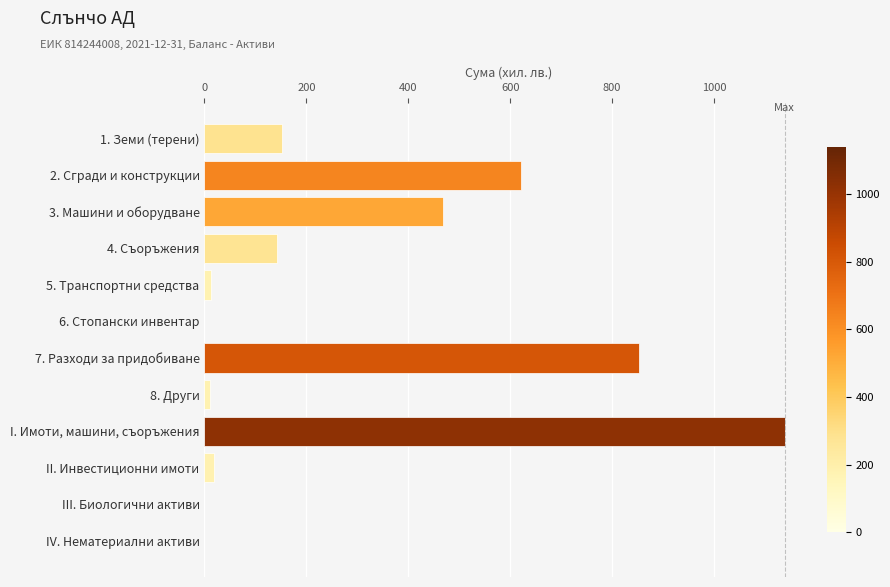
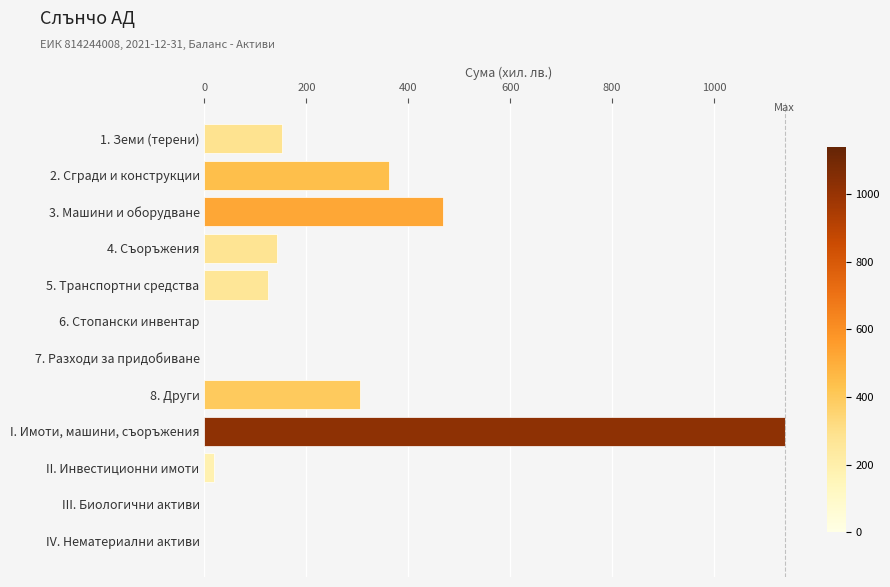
2. Сгради и конструкции: 620 -> 360
5. Транспортни средства: 10 -> 120
7. Разходи за придобиване: 850 -> 0
8. Други: 10 -> 310
